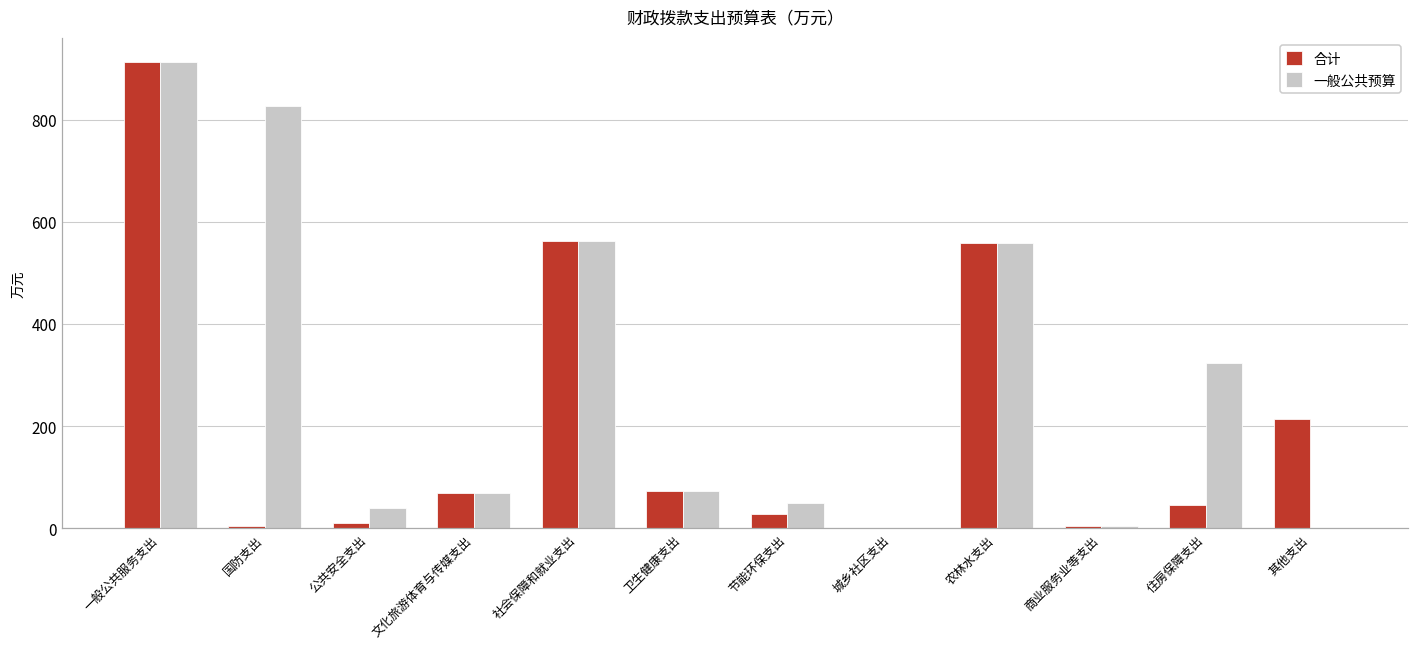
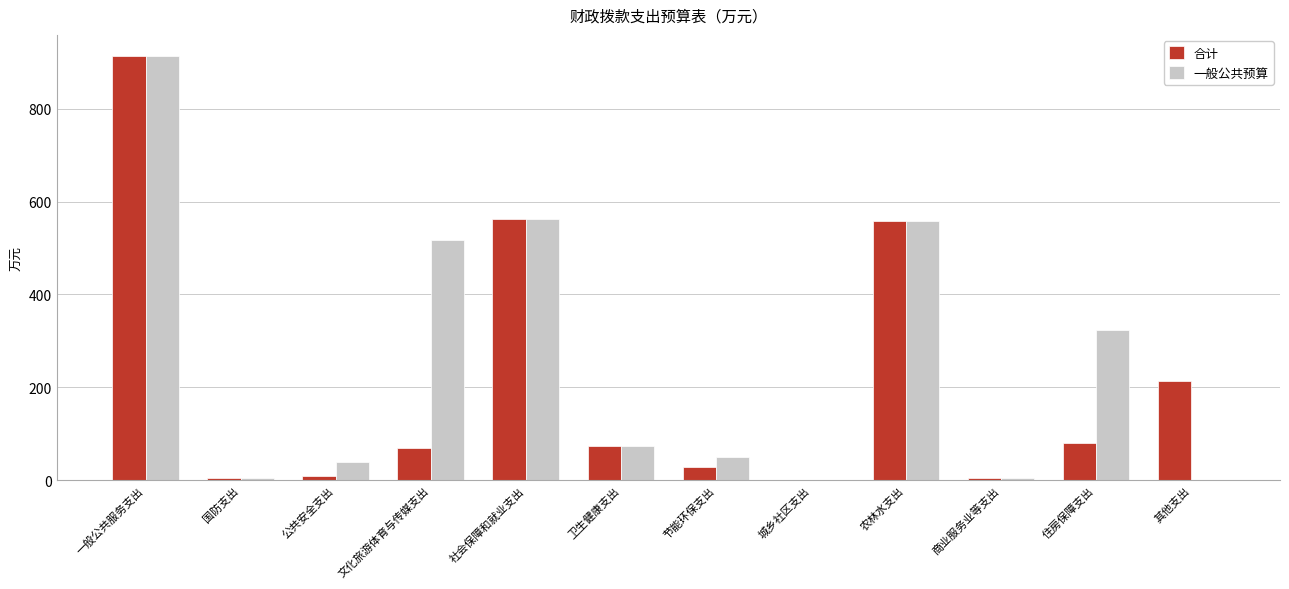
一般公共预算, 国防支出: 830 -> 10
一般公共预算, 文化旅游体育与传媒支出: 70 -> 520
合计, 住房保障支出: 40 -> 80
